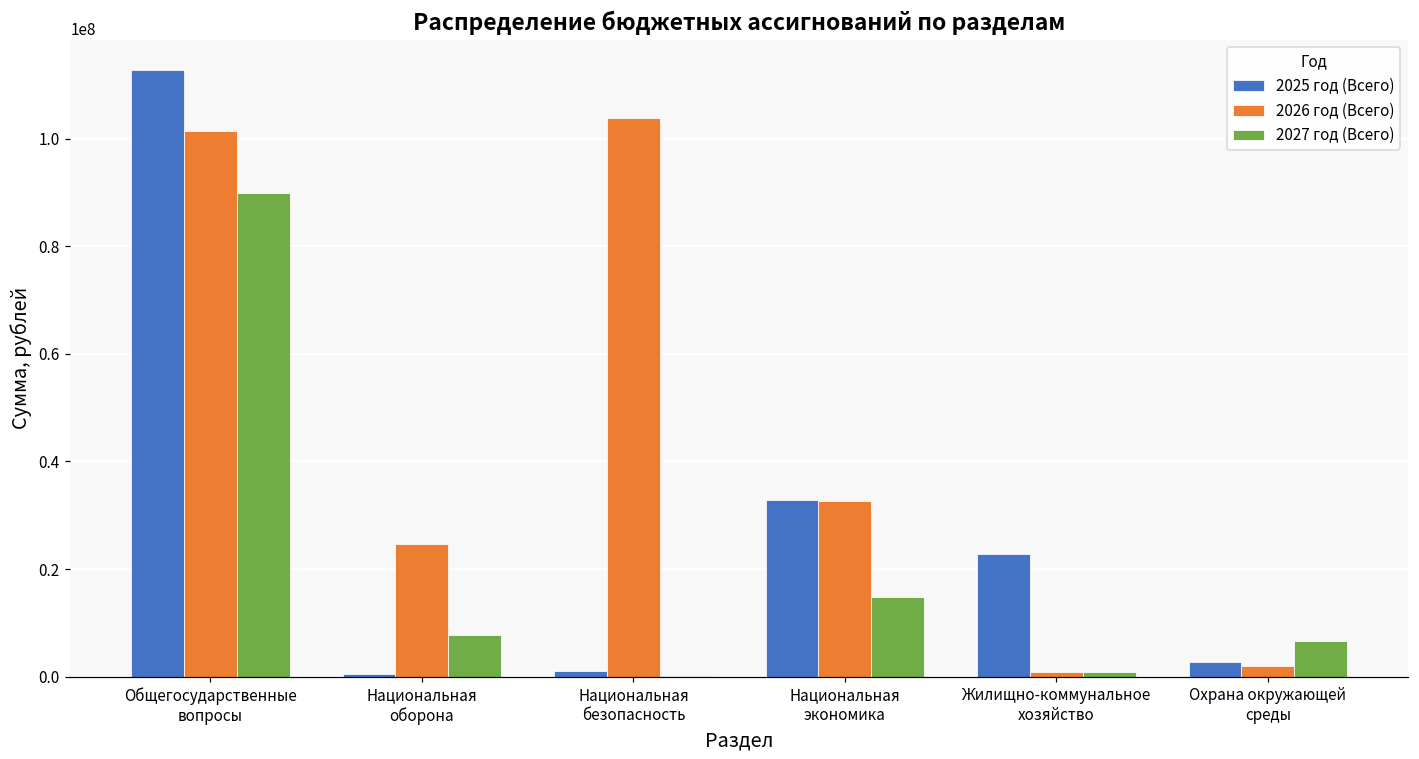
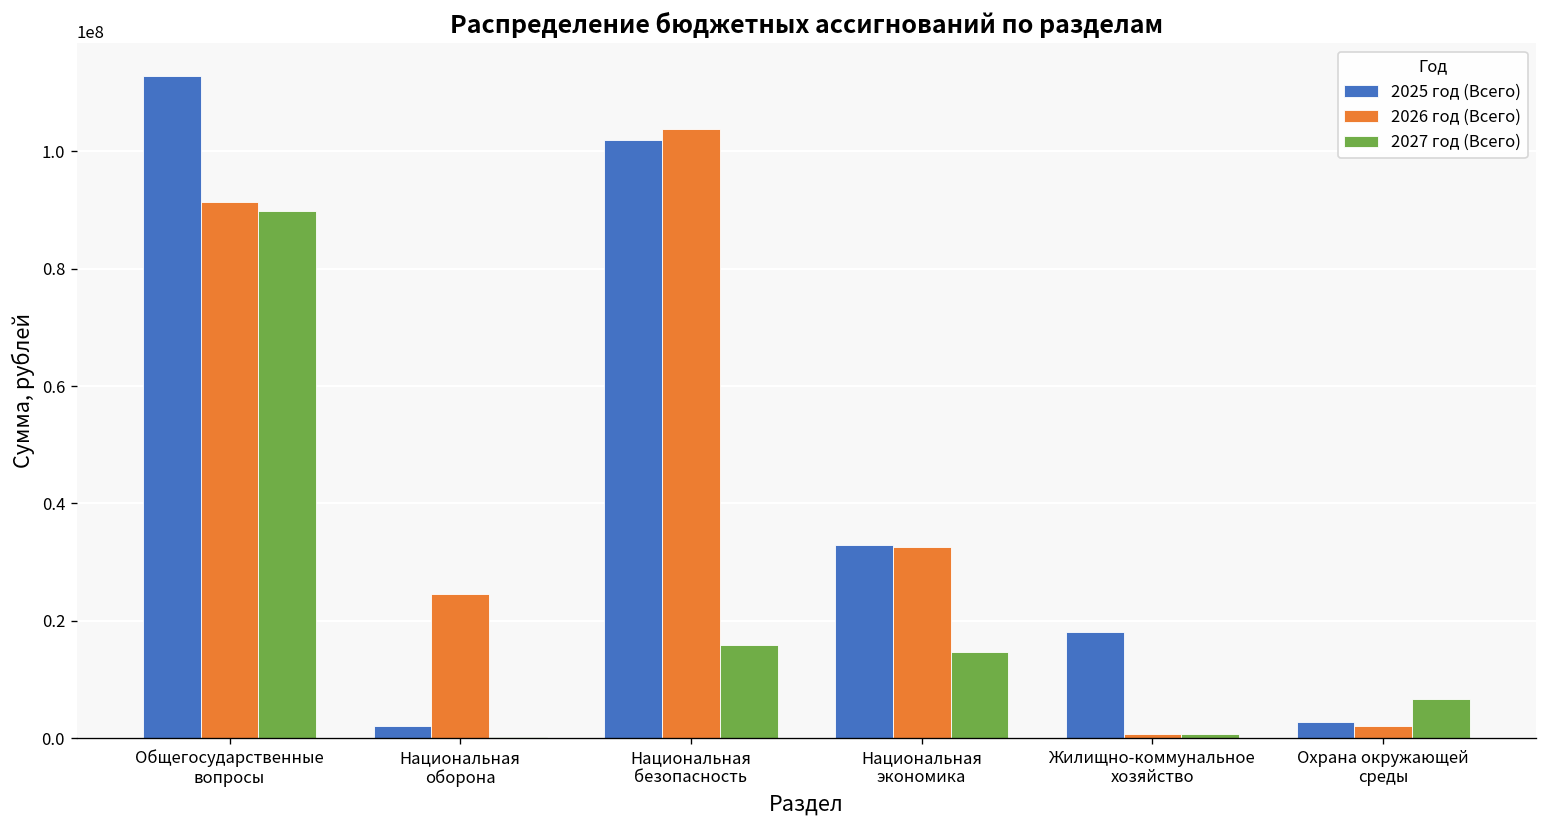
2026 год (Всего), Общегосударственные вопросы: 102000000 -> 91000000
2025 год (Всего), Национальная оборона: 0 -> 2000000
2027 год (Всего), Национальная оборона: 8000000 -> 0
2025 год (Всего), Национальная безопасность: 1000000 -> 102000000
2027 год (Всего), Национальная безопасность: 0 -> 16000000
2025 год (Всего), Жилищно-коммунальное хозяйство: 23000000 -> 18000000
